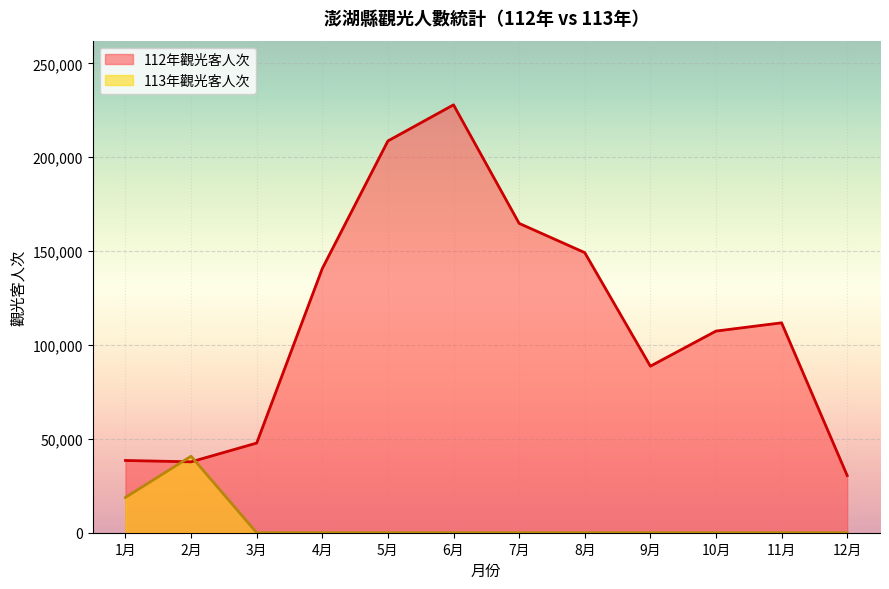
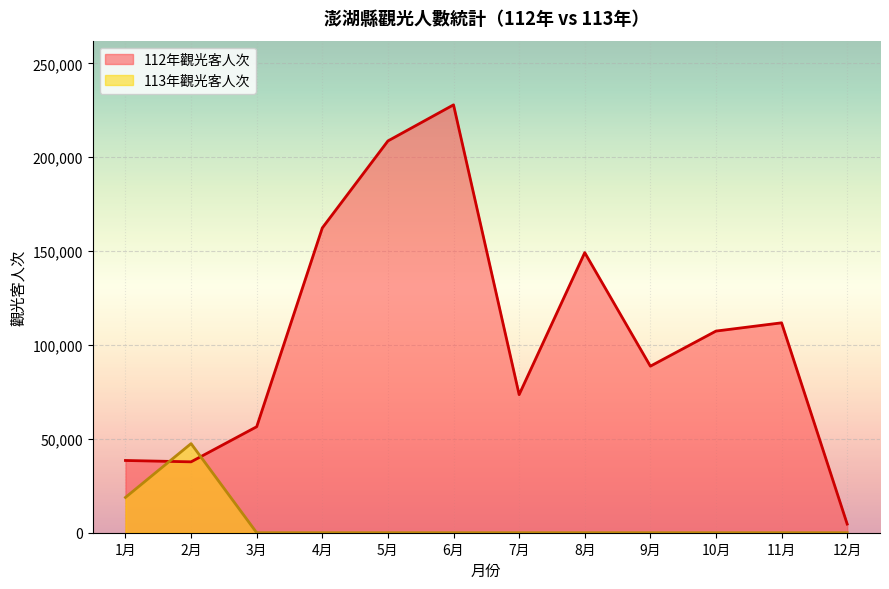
113年觀光客人次, 2月: 41,000 -> 47,000
112年觀光客人次, 3月: 48,000 -> 56,000
112年觀光客人次, 4月: 141,000 -> 162,000
112年觀光客人次, 7月: 165,000 -> 74,000
112年觀光客人次, 12月: 30,000 -> 5,000
